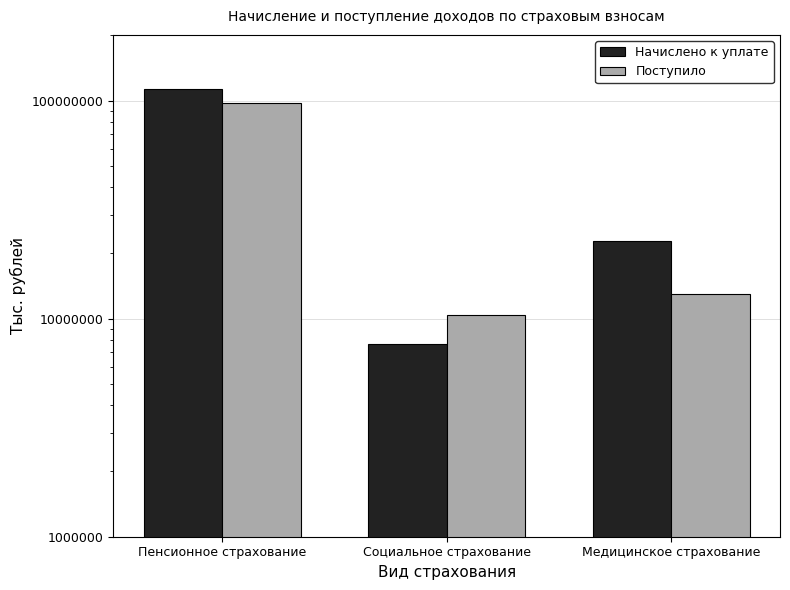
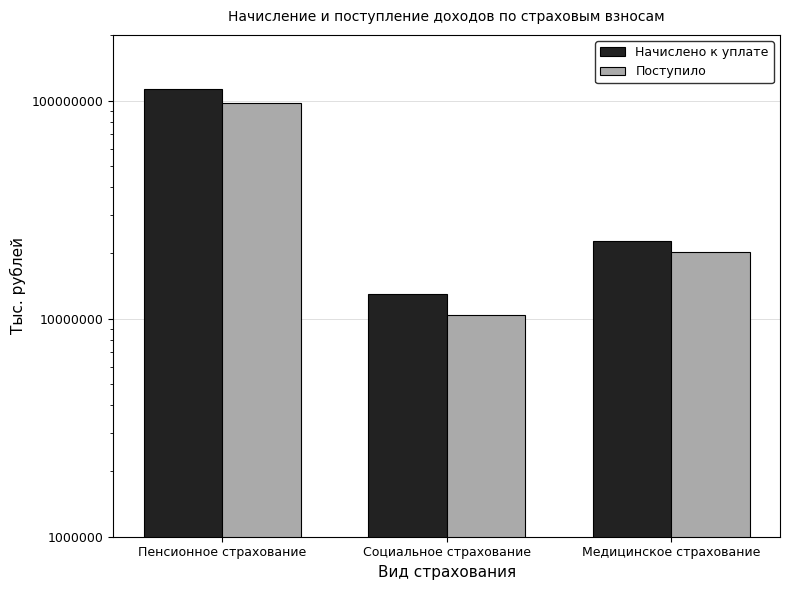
Начислено к уплате, Социальное страхование: 7700000 -> 13000000
Поступило, Медицинское страхование: 13000000 -> 20000000
